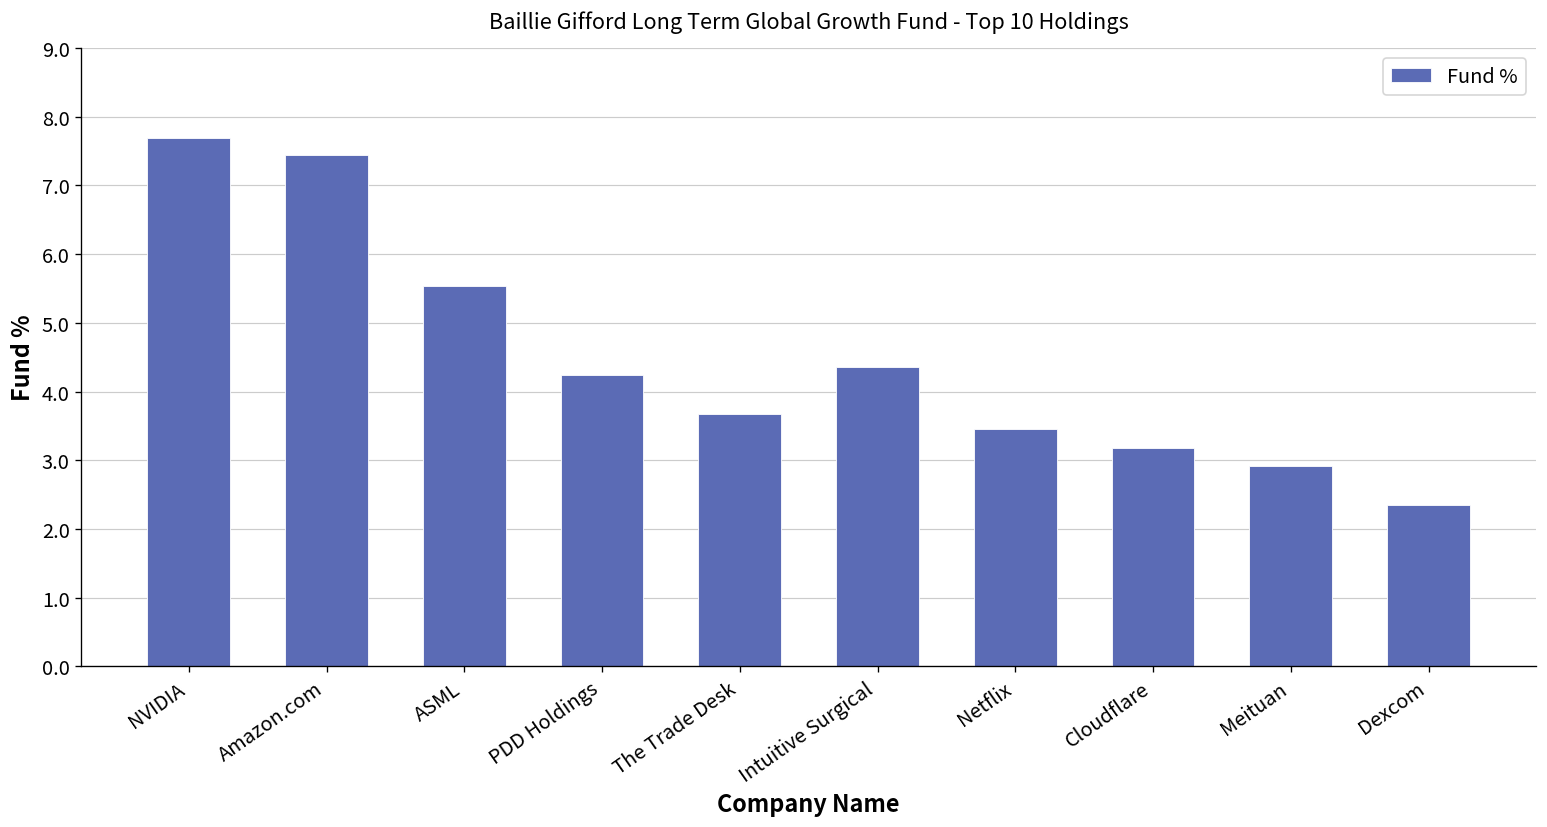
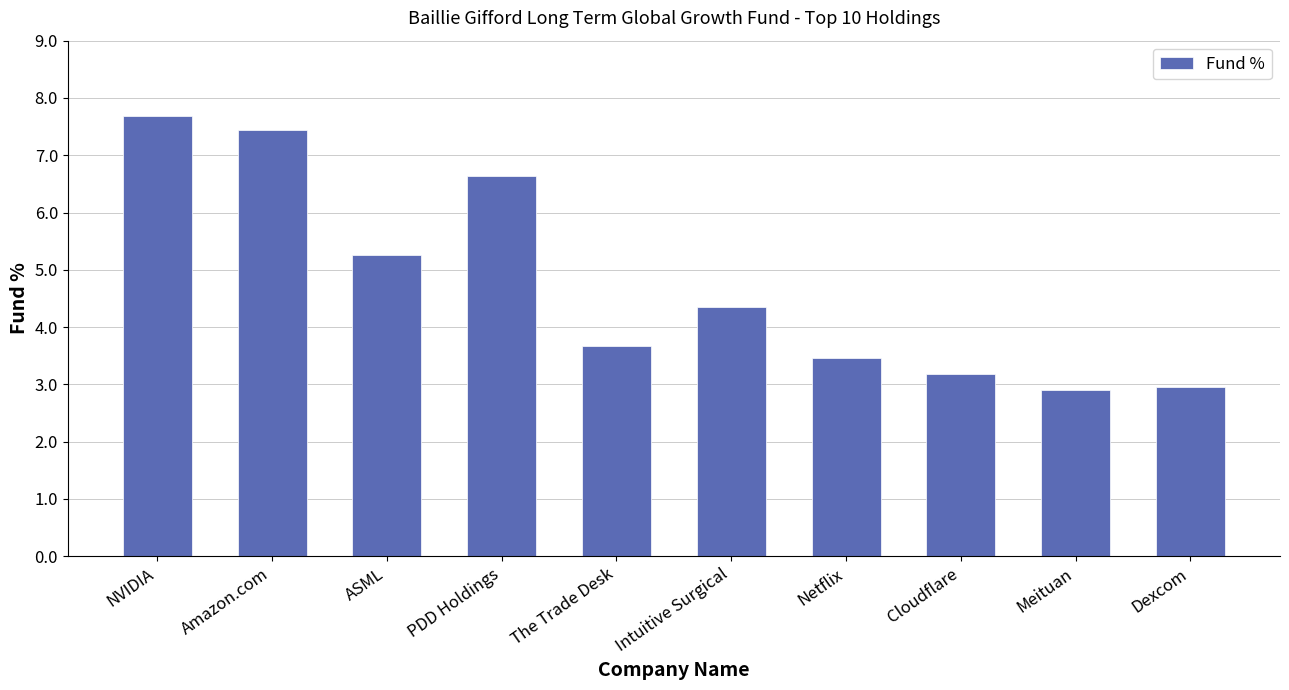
ASML: 5.5 -> 5.3
PDD Holdings: 4.2 -> 6.6
Dexcom: 2.4 -> 3.0
